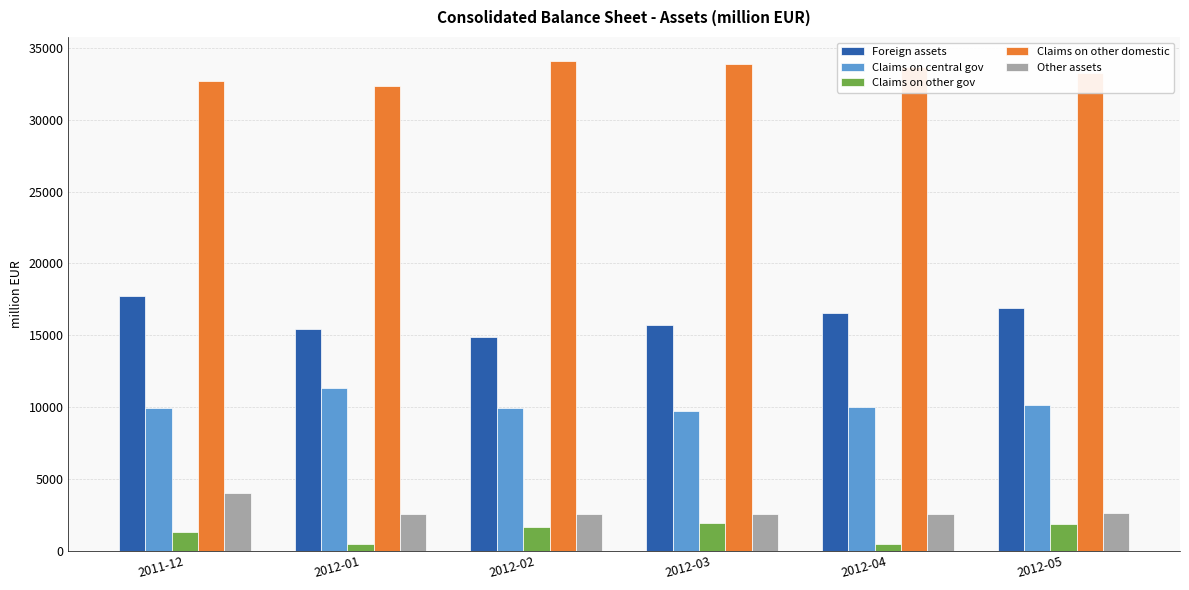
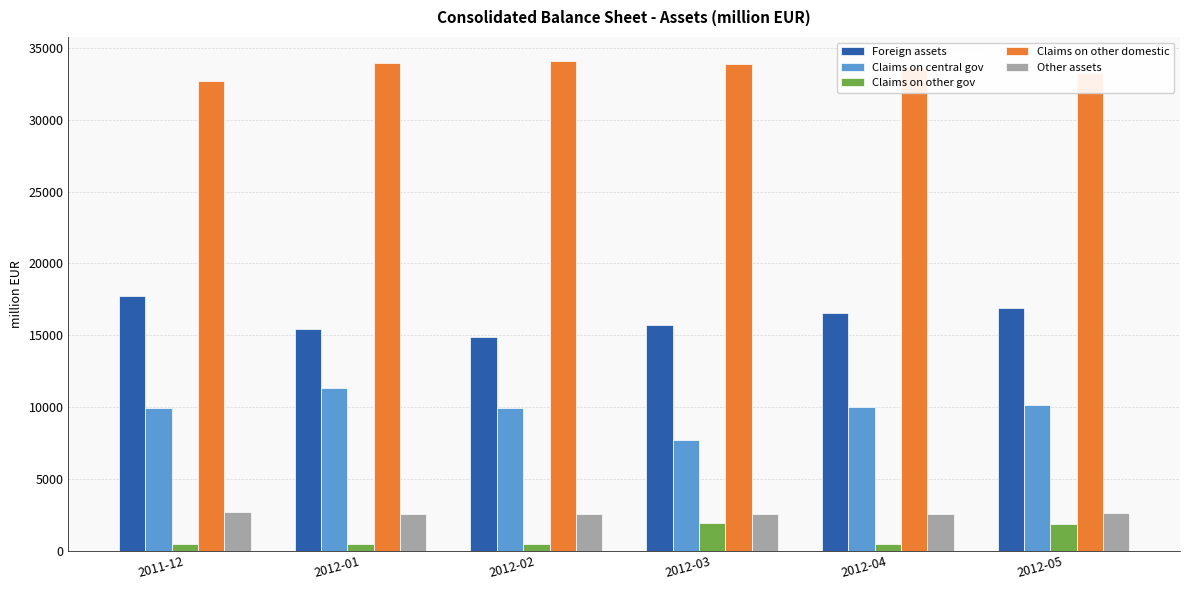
Claims on other gov, 2011-12: 1300 -> 500
Other assets, 2011-12: 4000 -> 2700
Claims on other domestic, 2012-01: 32400 -> 33900
Claims on other gov, 2012-02: 1600 -> 500
Claims on central gov, 2012-03: 9700 -> 7700
